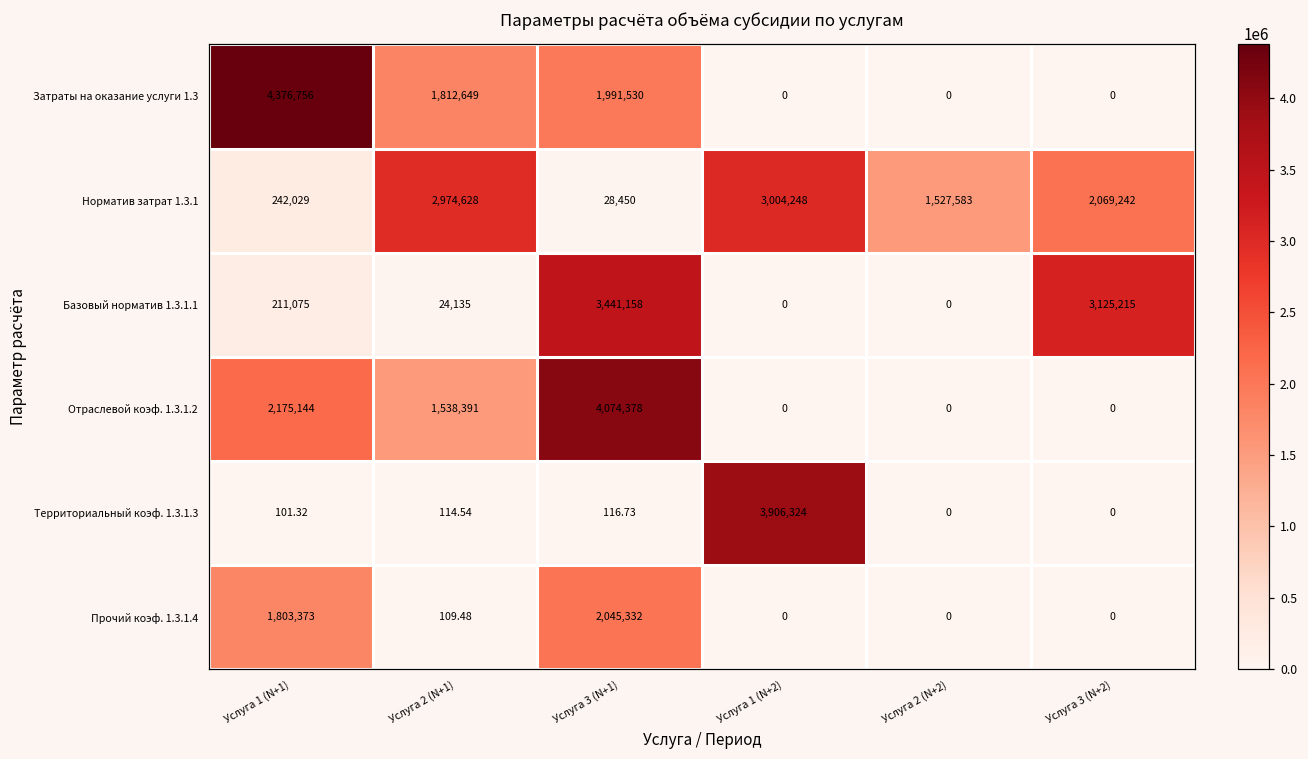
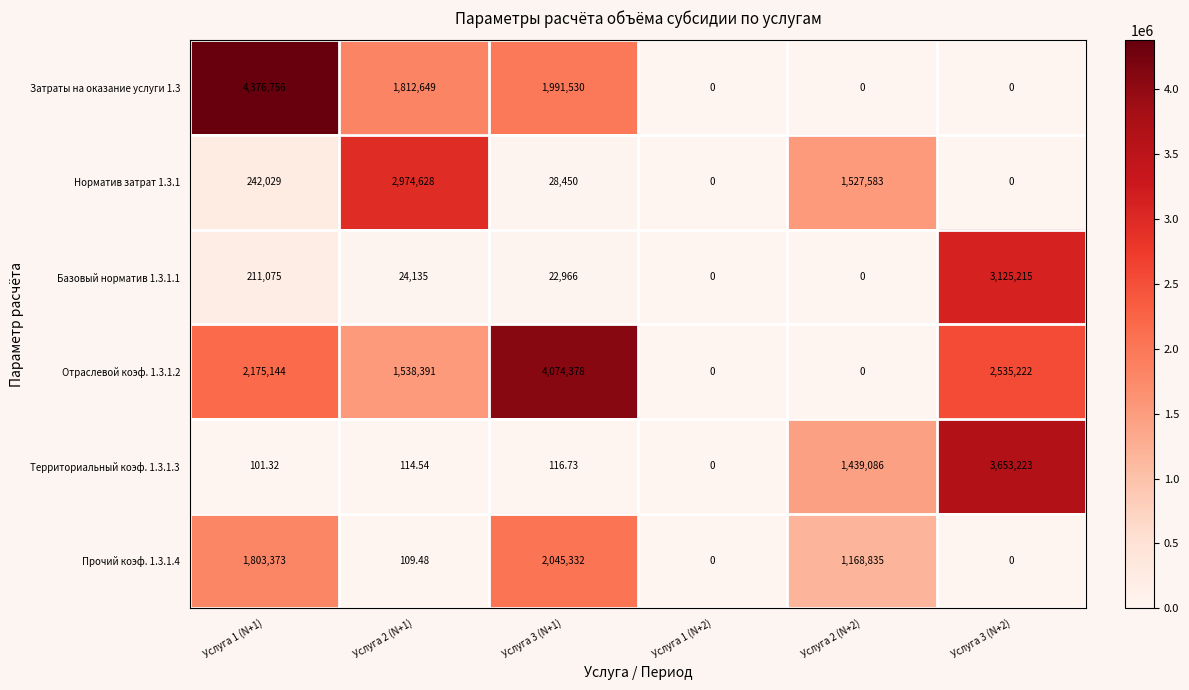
Норматив затрат 1.3.1, Услуга 1 (N+2): 3,004,248 -> 0
Норматив затрат 1.3.1, Услуга 3 (N+2): 2,069,242 -> 0
Базовый норматив 1.3.1.1, Услуга 3 (N+1): 3,441,158 -> 22,966
Отраслевой коэф. 1.3.1.2, Услуга 3 (N+2): 0 -> 2,535,222
Территориальный коэф. 1.3.1.3, Услуга 1 (N+2): 3,906,324 -> 0
Территориальный коэф. 1.3.1.3, Услуга 2 (N+2): 0 -> 1,439,086
Территориальный коэф. 1.3.1.3, Услуга 3 (N+2): 0 -> 3,653,223
Прочий коэф. 1.3.1.4, Услуга 2 (N+2): 0 -> 1,168,835
